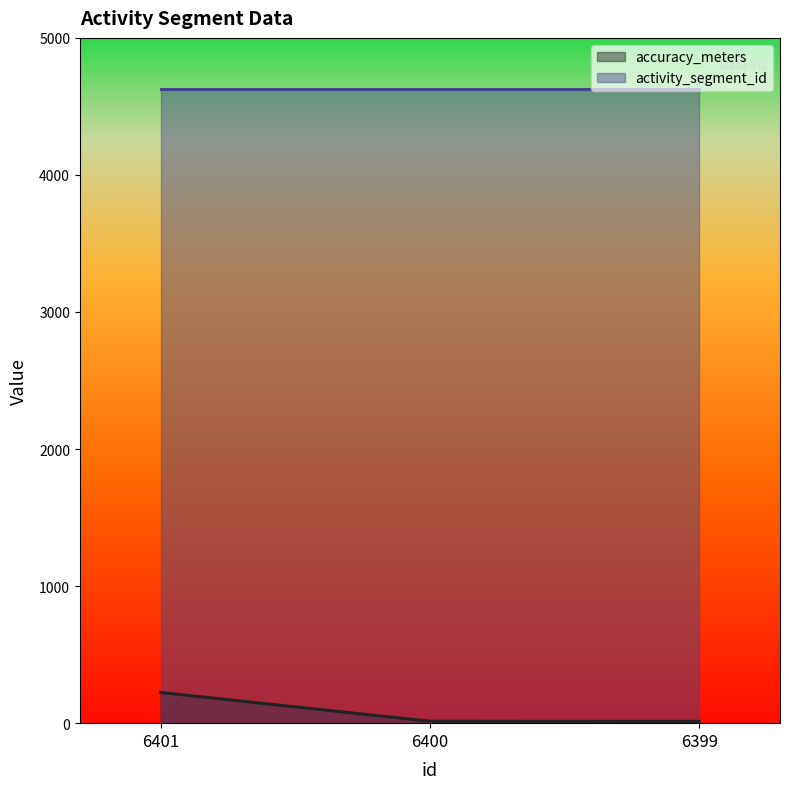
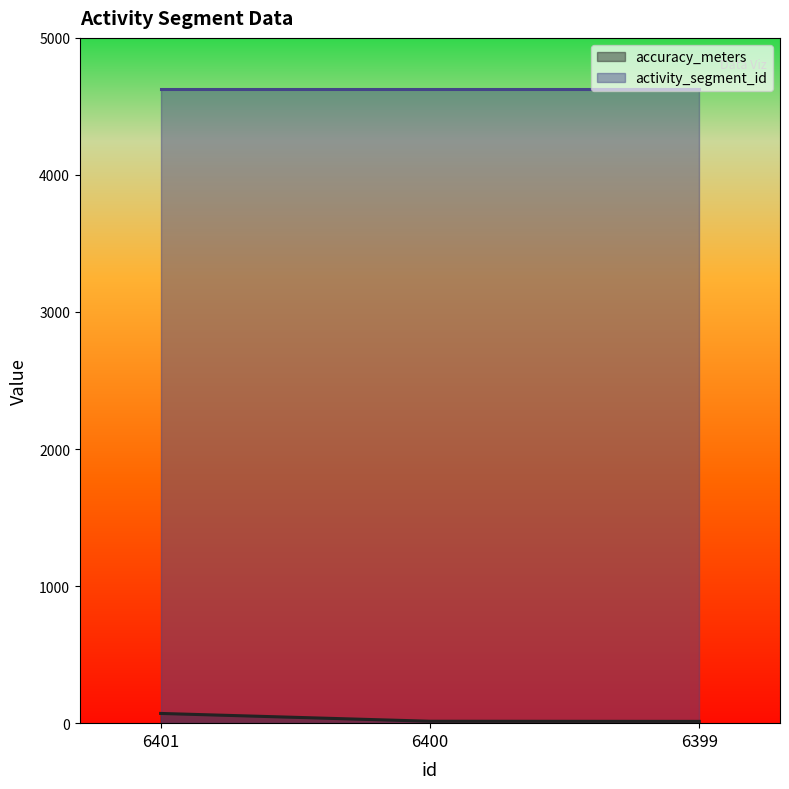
accuracy_meters, 6401: 220 -> 70
